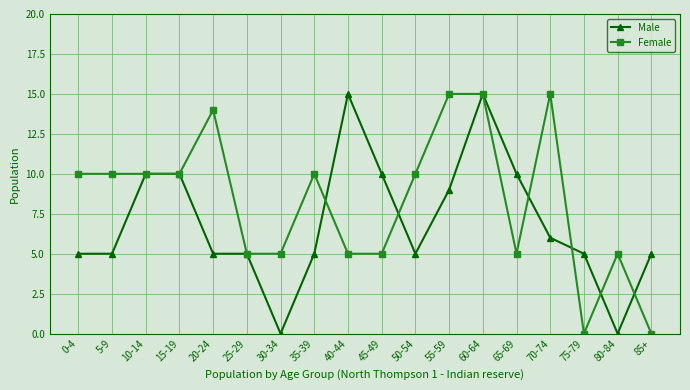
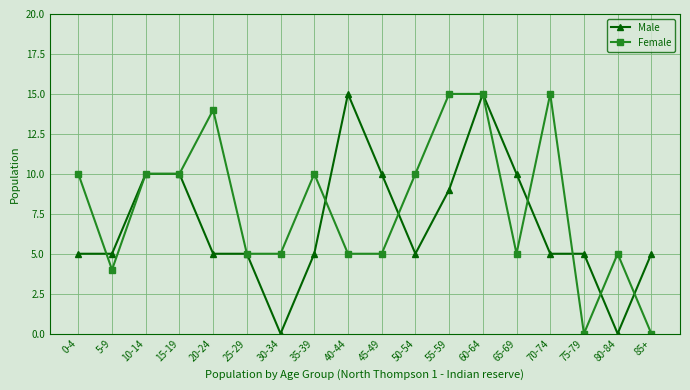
Female, 5-9: 10 -> 4
Male, 70-74: 6 -> 5
